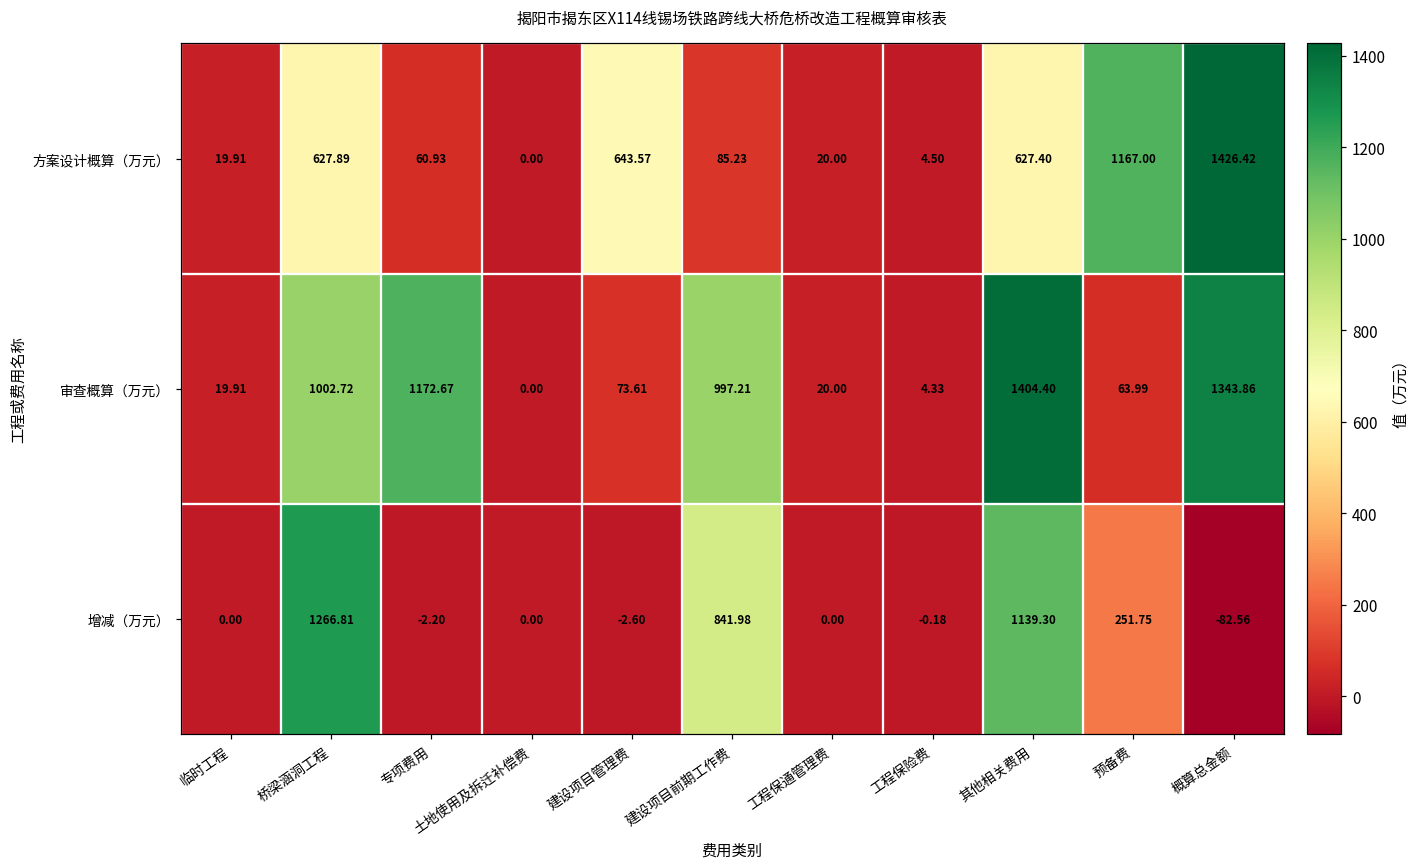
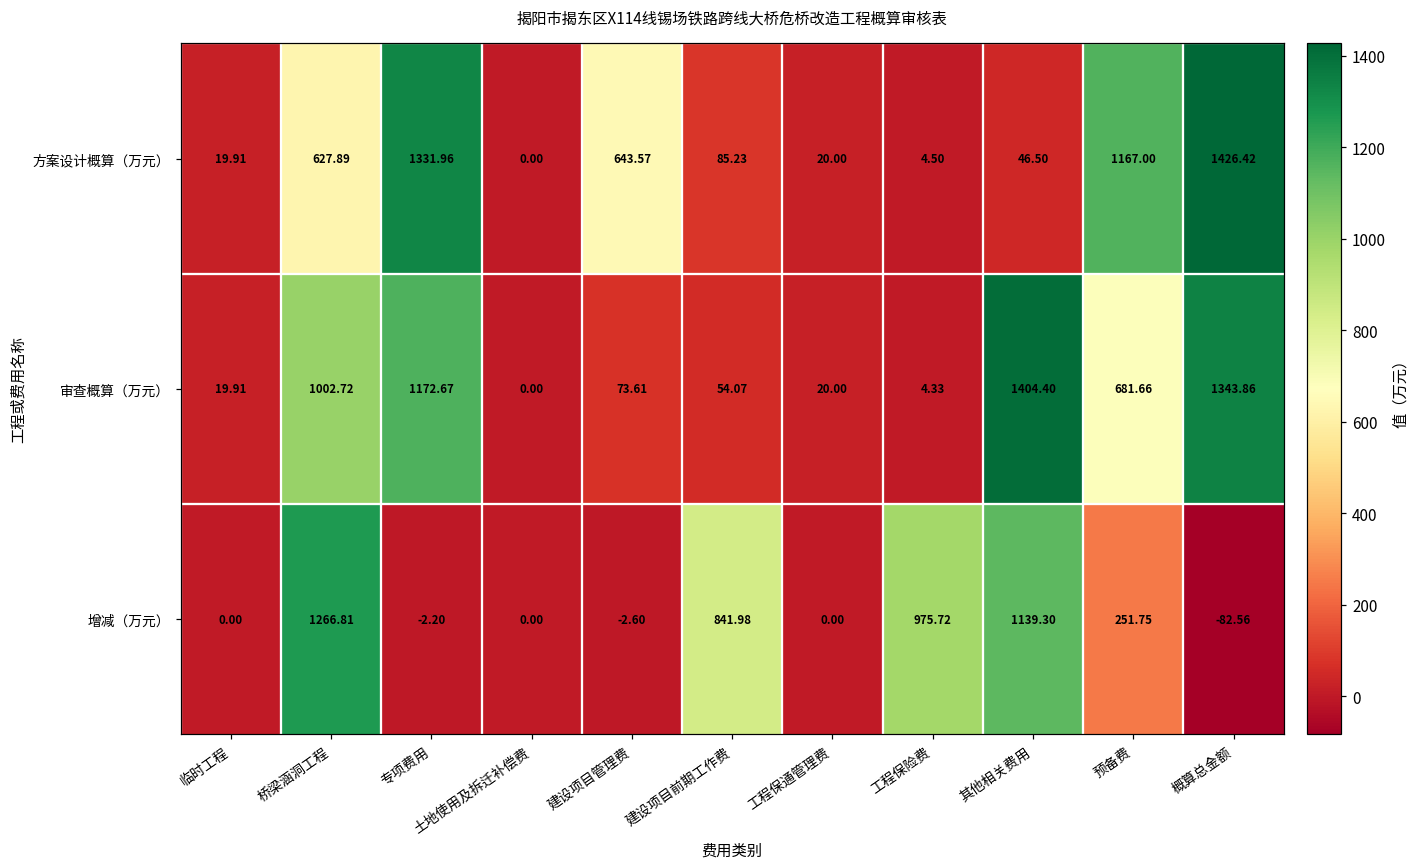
方案设计概算（万元）, 专项费用: 60.93 -> 1331.96
方案设计概算（万元）, 其他相关费用: 627.40 -> 46.50
审查概算（万元）, 建设项目前期工作费: 997.21 -> 54.07
审查概算（万元）, 预备费: 63.99 -> 681.66
增减（万元）, 工程保险费: -0.18 -> 975.72
